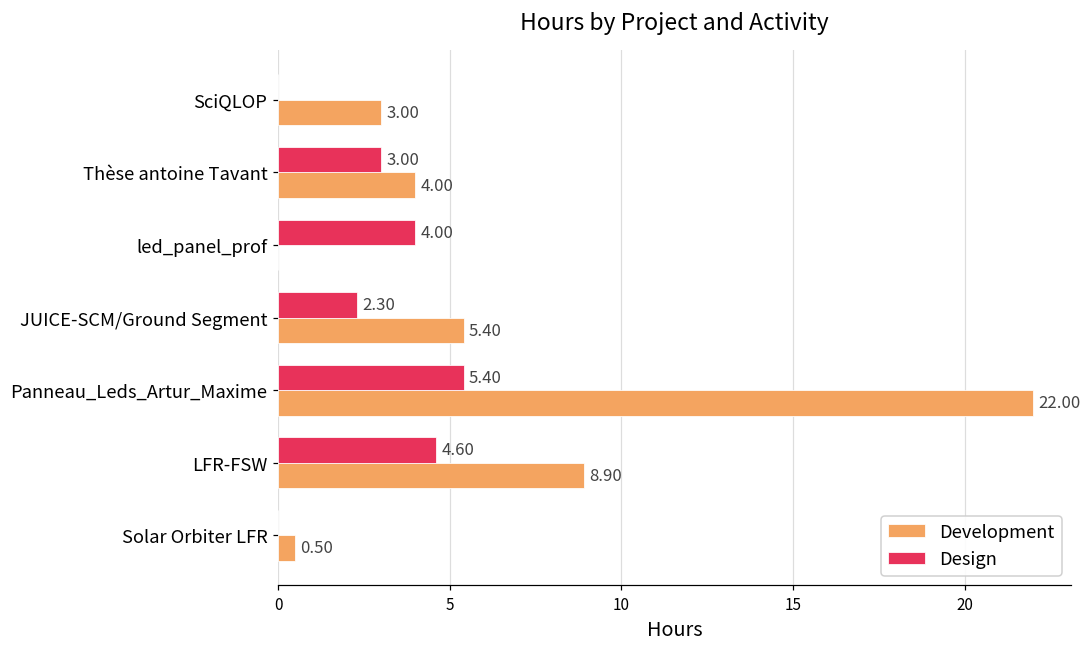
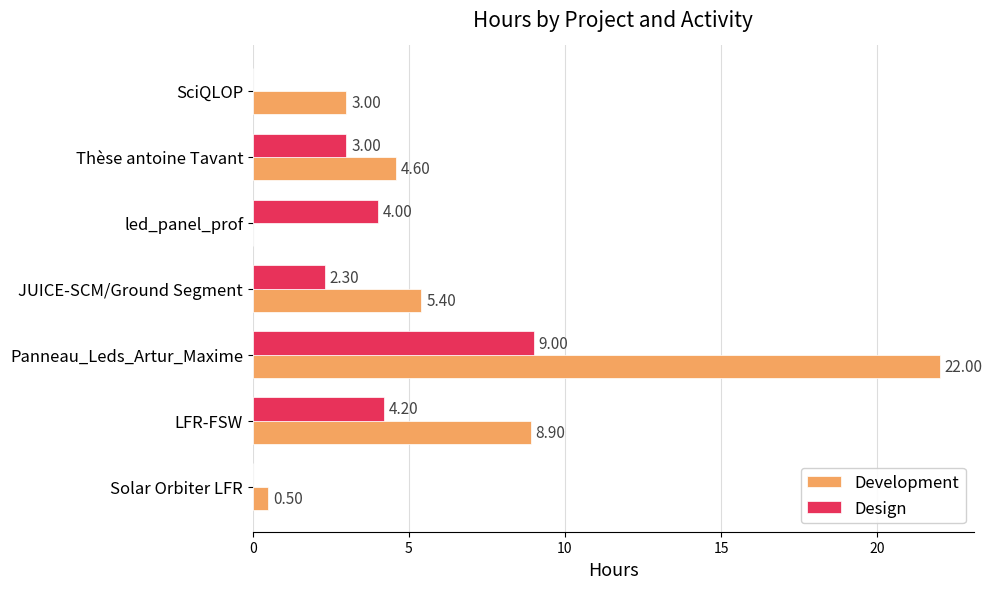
Development, Thèse antoine Tavant: 4.00 -> 4.60
Design, Panneau_Leds_Artur_Maxime: 5.40 -> 9.00
Design, LFR-FSW: 4.60 -> 4.20
